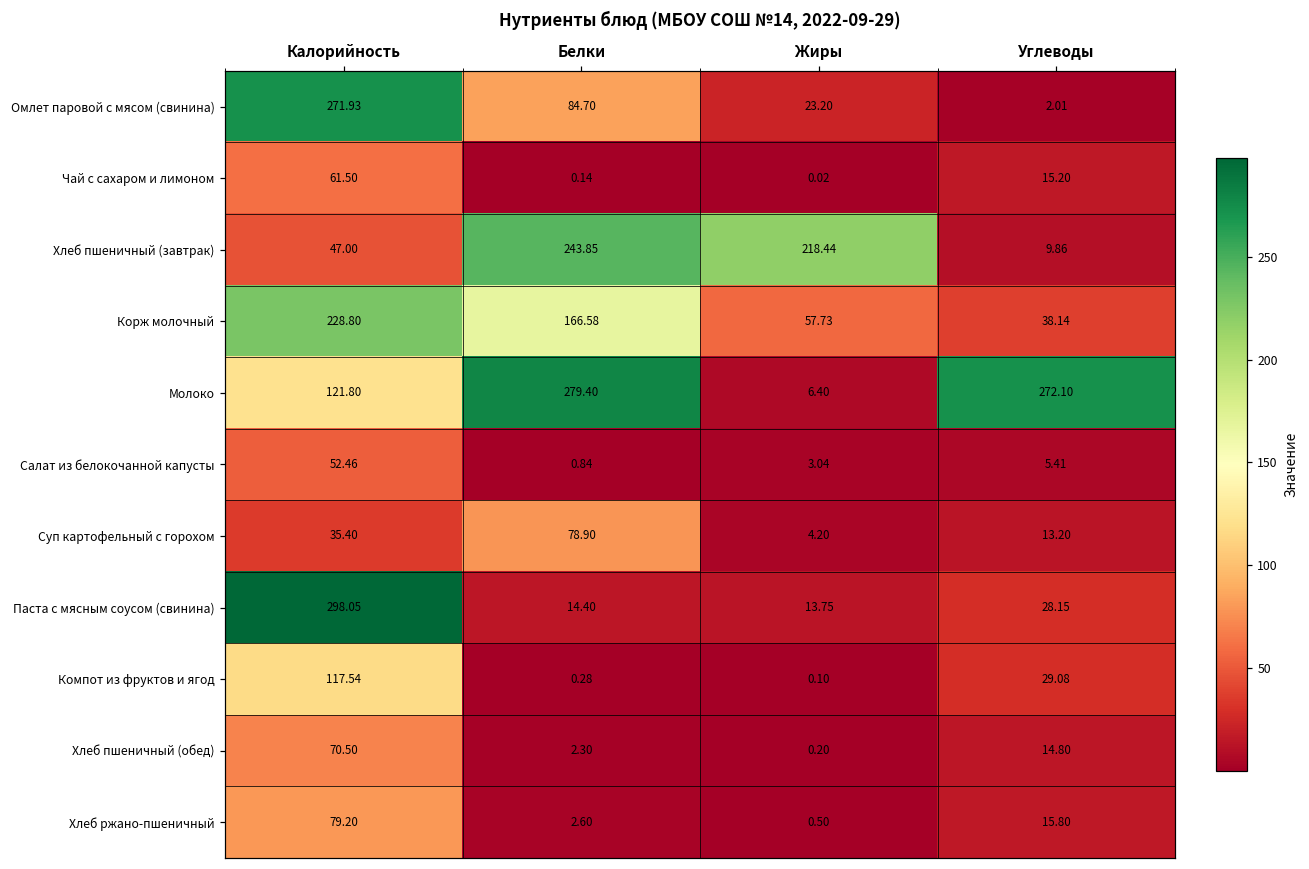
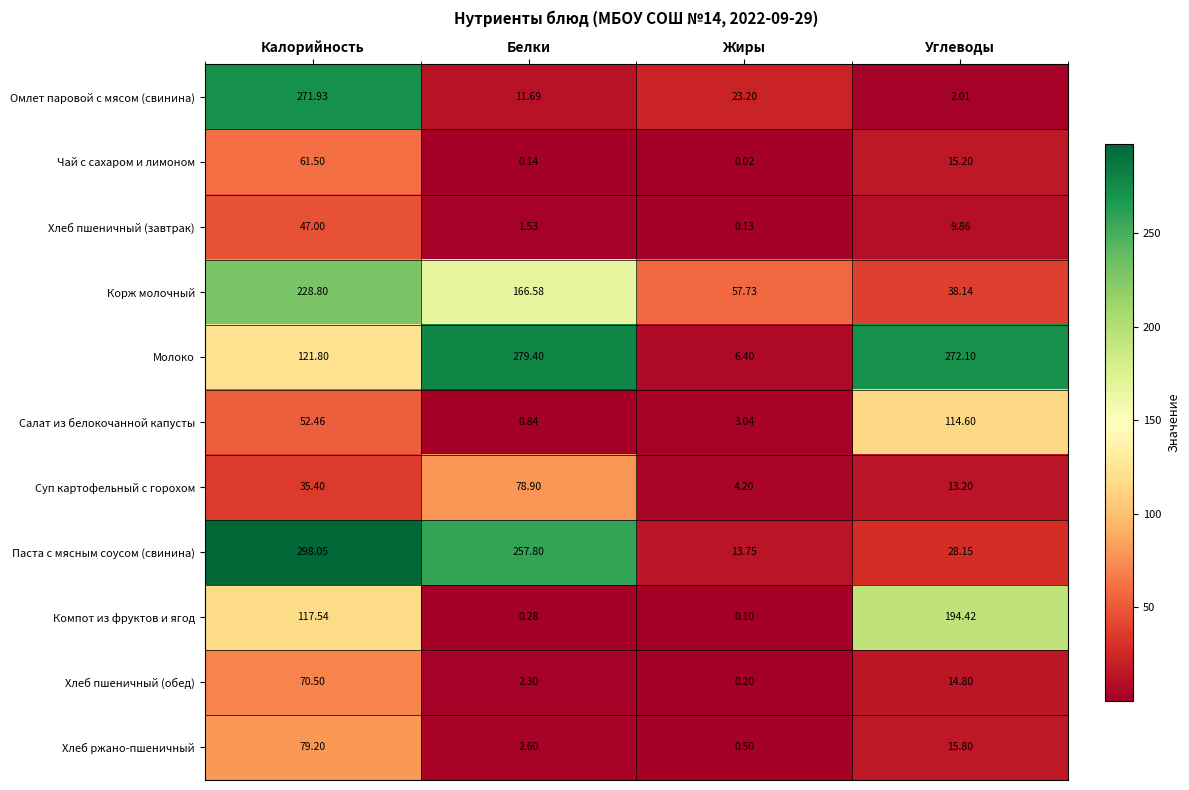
Омлет паровой с мясом (свинина), Белки: 84.70 -> 11.69
Хлеб пшеничный (завтрак), Белки: 243.85 -> 1.53
Хлеб пшеничный (завтрак), Жиры: 218.44 -> 0.13
Салат из белокочанной капусты, Углеводы: 5.41 -> 114.60
Паста с мясным соусом (свинина), Белки: 14.40 -> 257.80
Компот из фруктов и ягод, Углеводы: 29.08 -> 194.42
